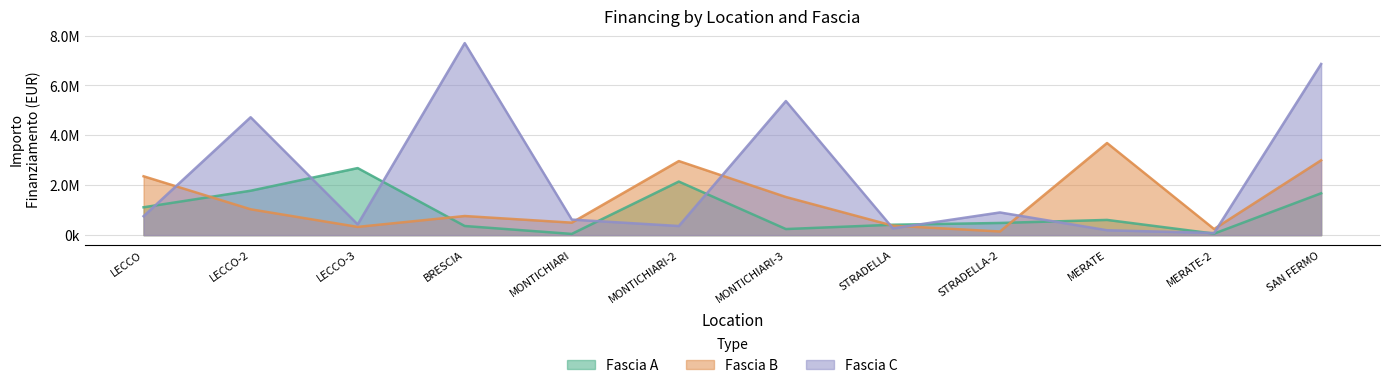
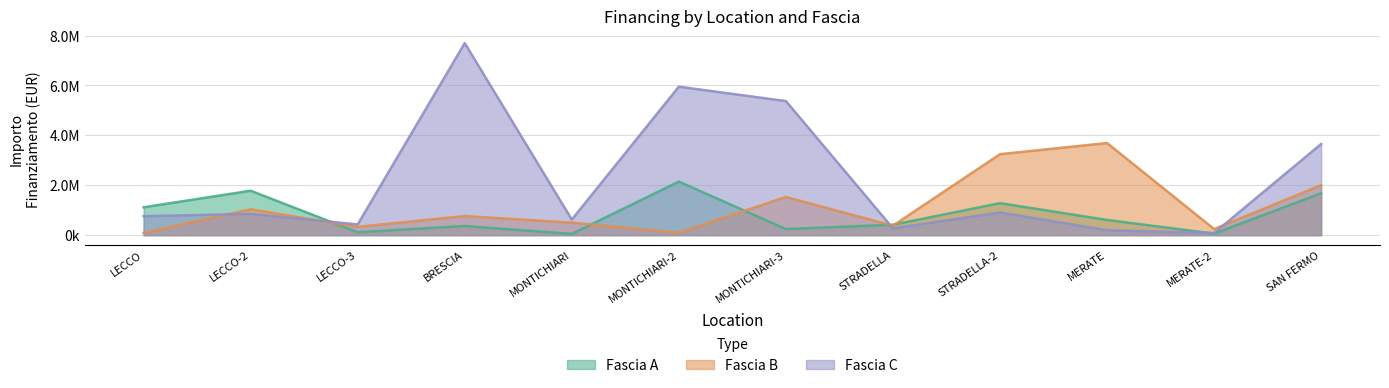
Fascia B, LECCO: 2400000 -> 100000
Fascia C, LECCO-2: 4700000 -> 900000
Fascia A, LECCO-3: 2700000 -> 100000
Fascia B, MONTICHIARI-2: 3000000 -> 100000
Fascia C, MONTICHIARI-2: 400000 -> 6000000
Fascia A, STRADELLA-2: 500000 -> 1300000
Fascia B, STRADELLA-2: 100000 -> 3200000
Fascia B, SAN FERMO: 3000000 -> 2000000
Fascia C, SAN FERMO: 6900000 -> 3700000
